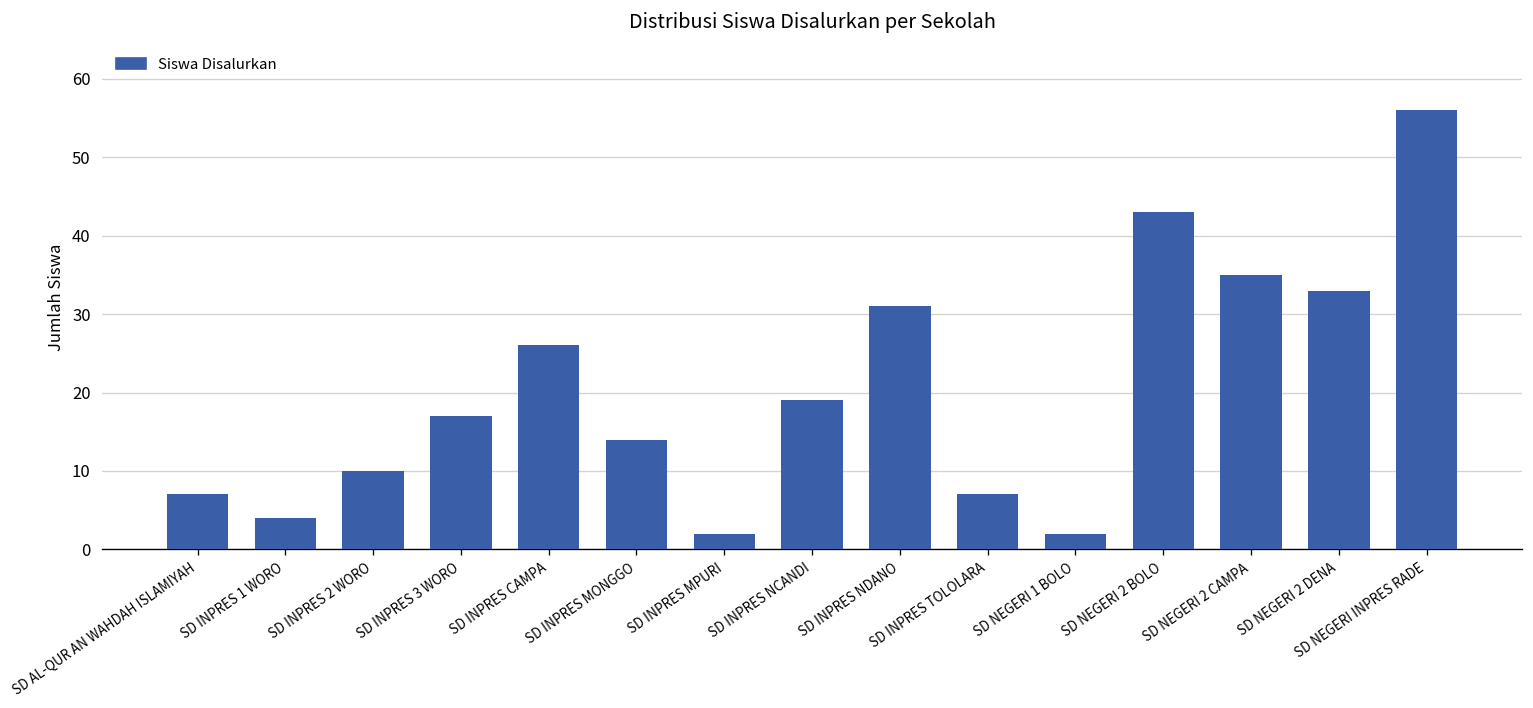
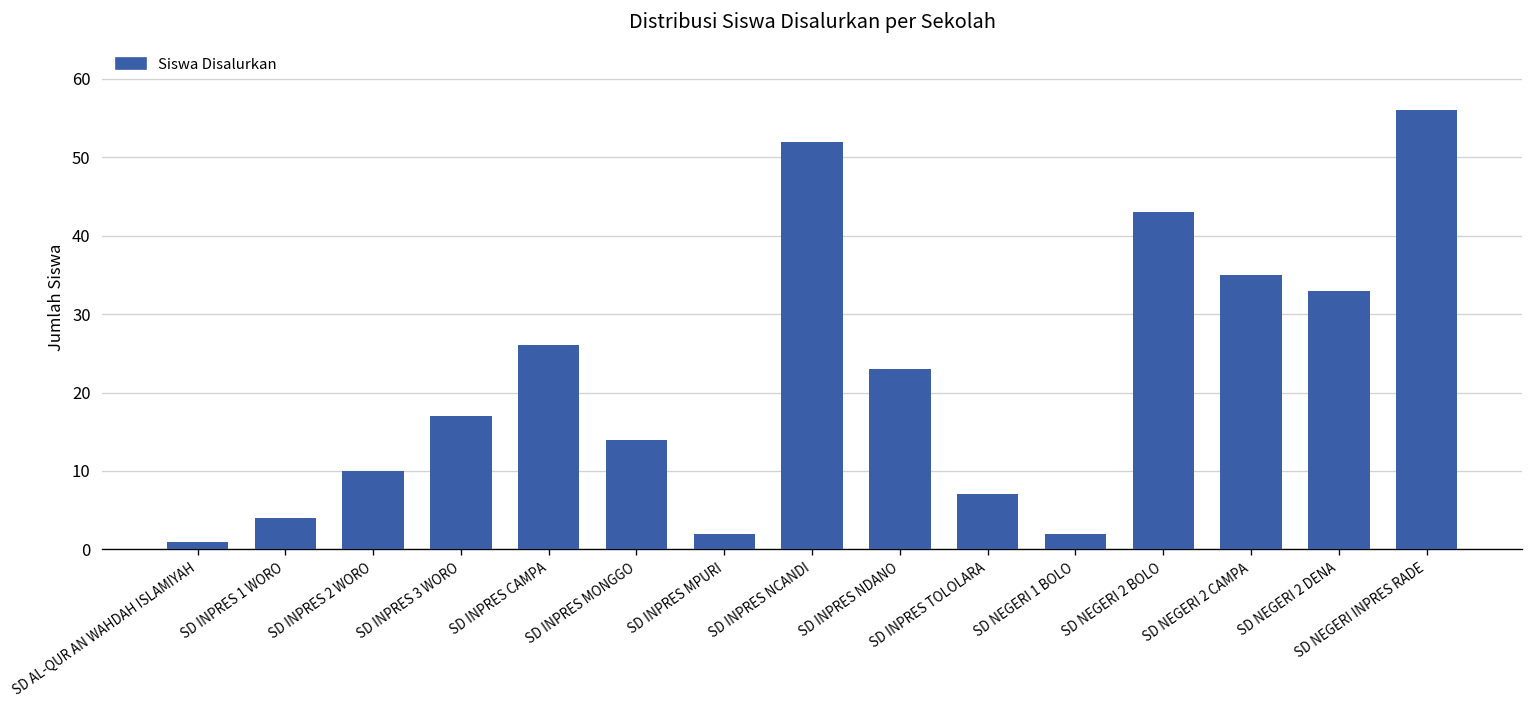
SD AL-QUR AN WAHDAH ISLAMIYAH: 7 -> 1
SD INPRES NCANDI: 19 -> 52
SD INPRES NDANO: 31 -> 23
